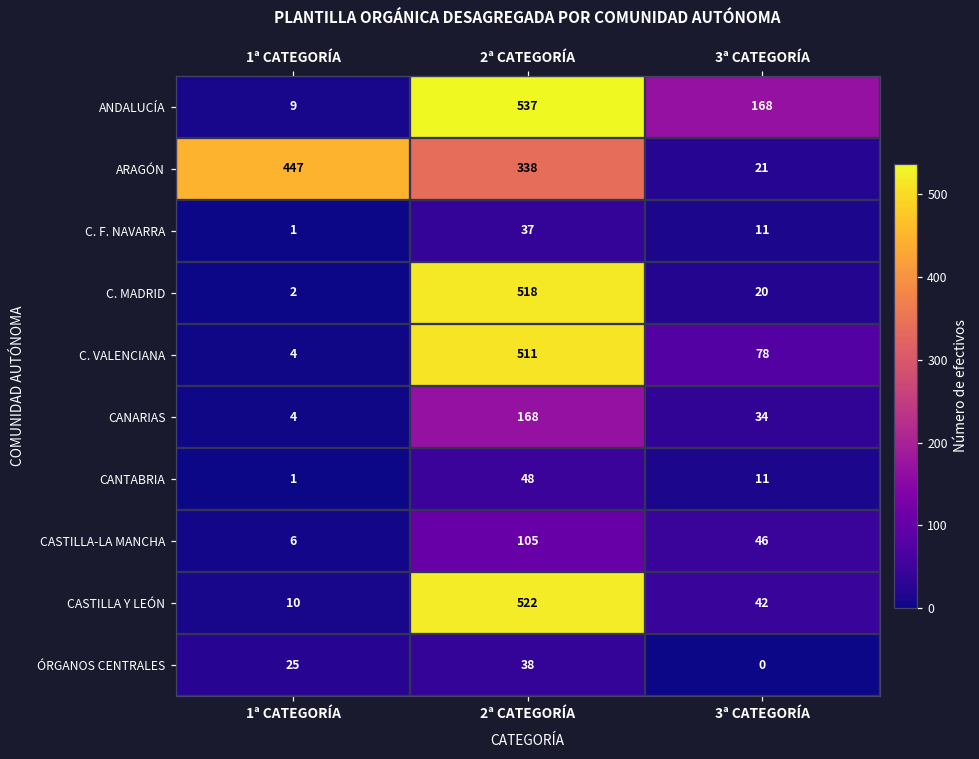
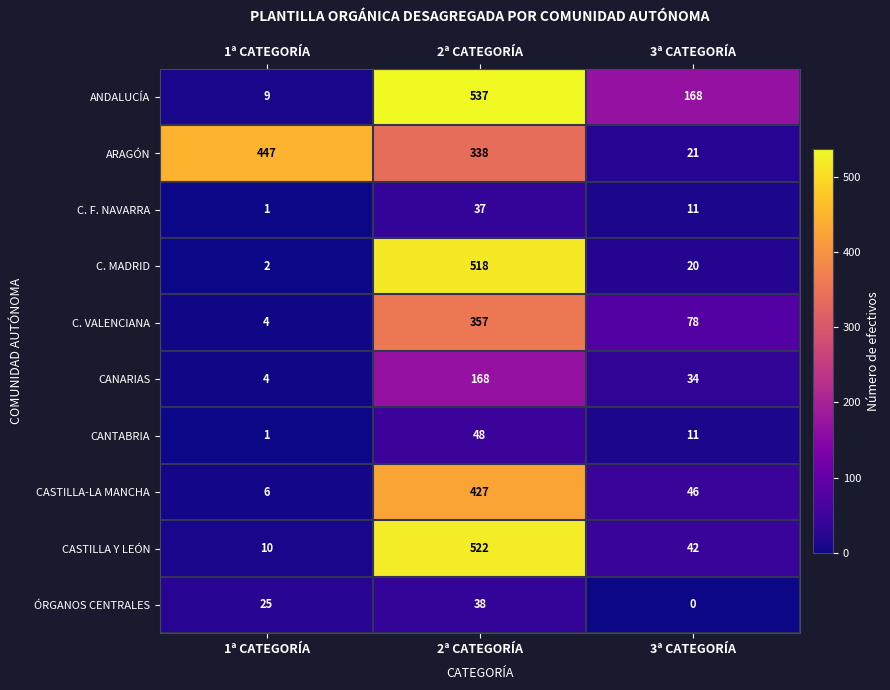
C. VALENCIANA, 2ª CATEGORÍA: 511 -> 357
CASTILLA-LA MANCHA, 2ª CATEGORÍA: 105 -> 427
